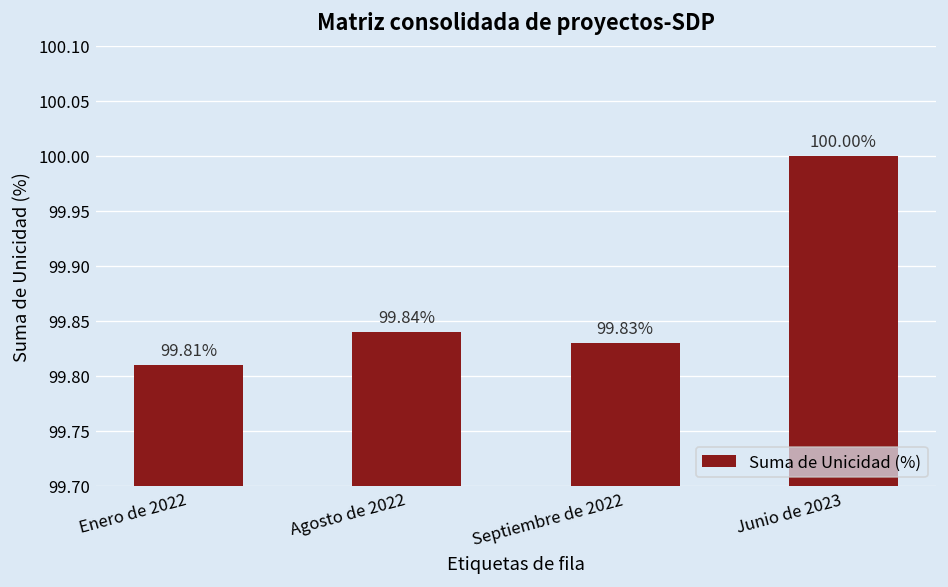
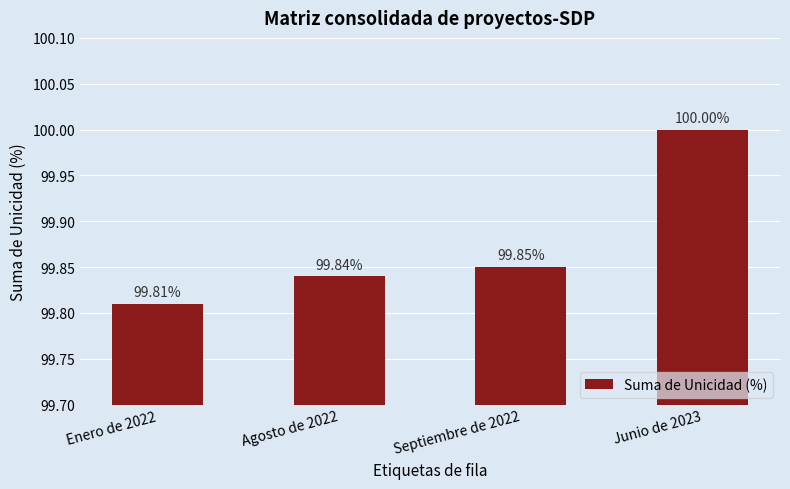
Septiembre de 2022: 99.83% -> 99.85%
